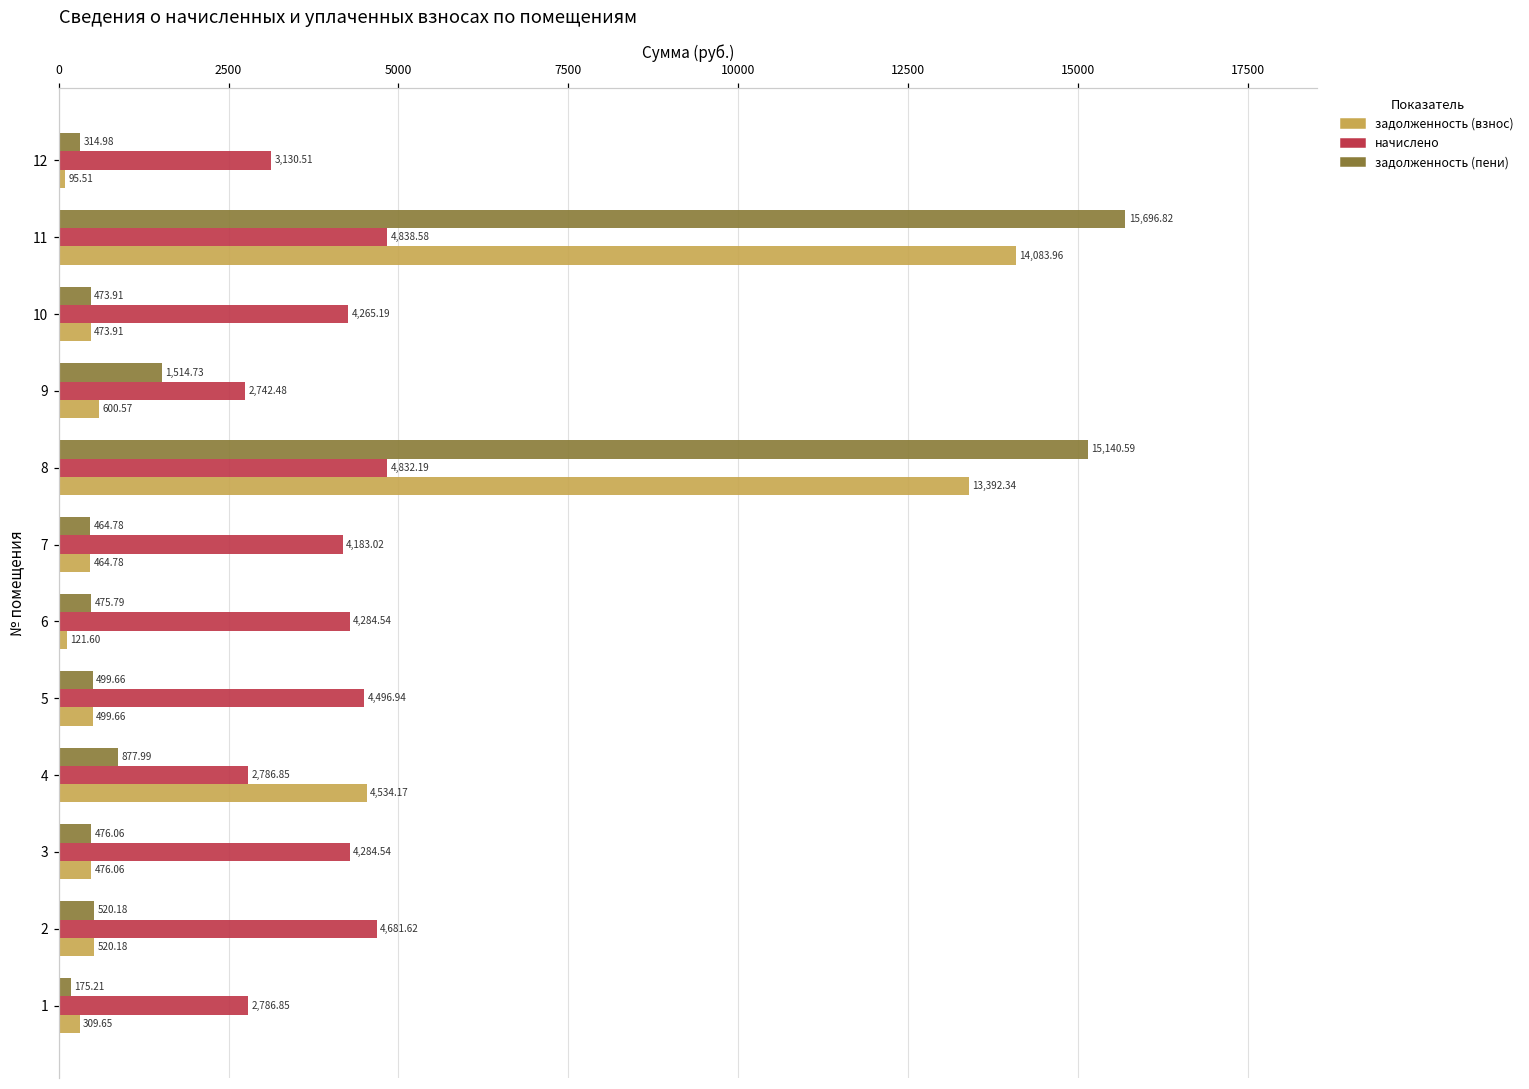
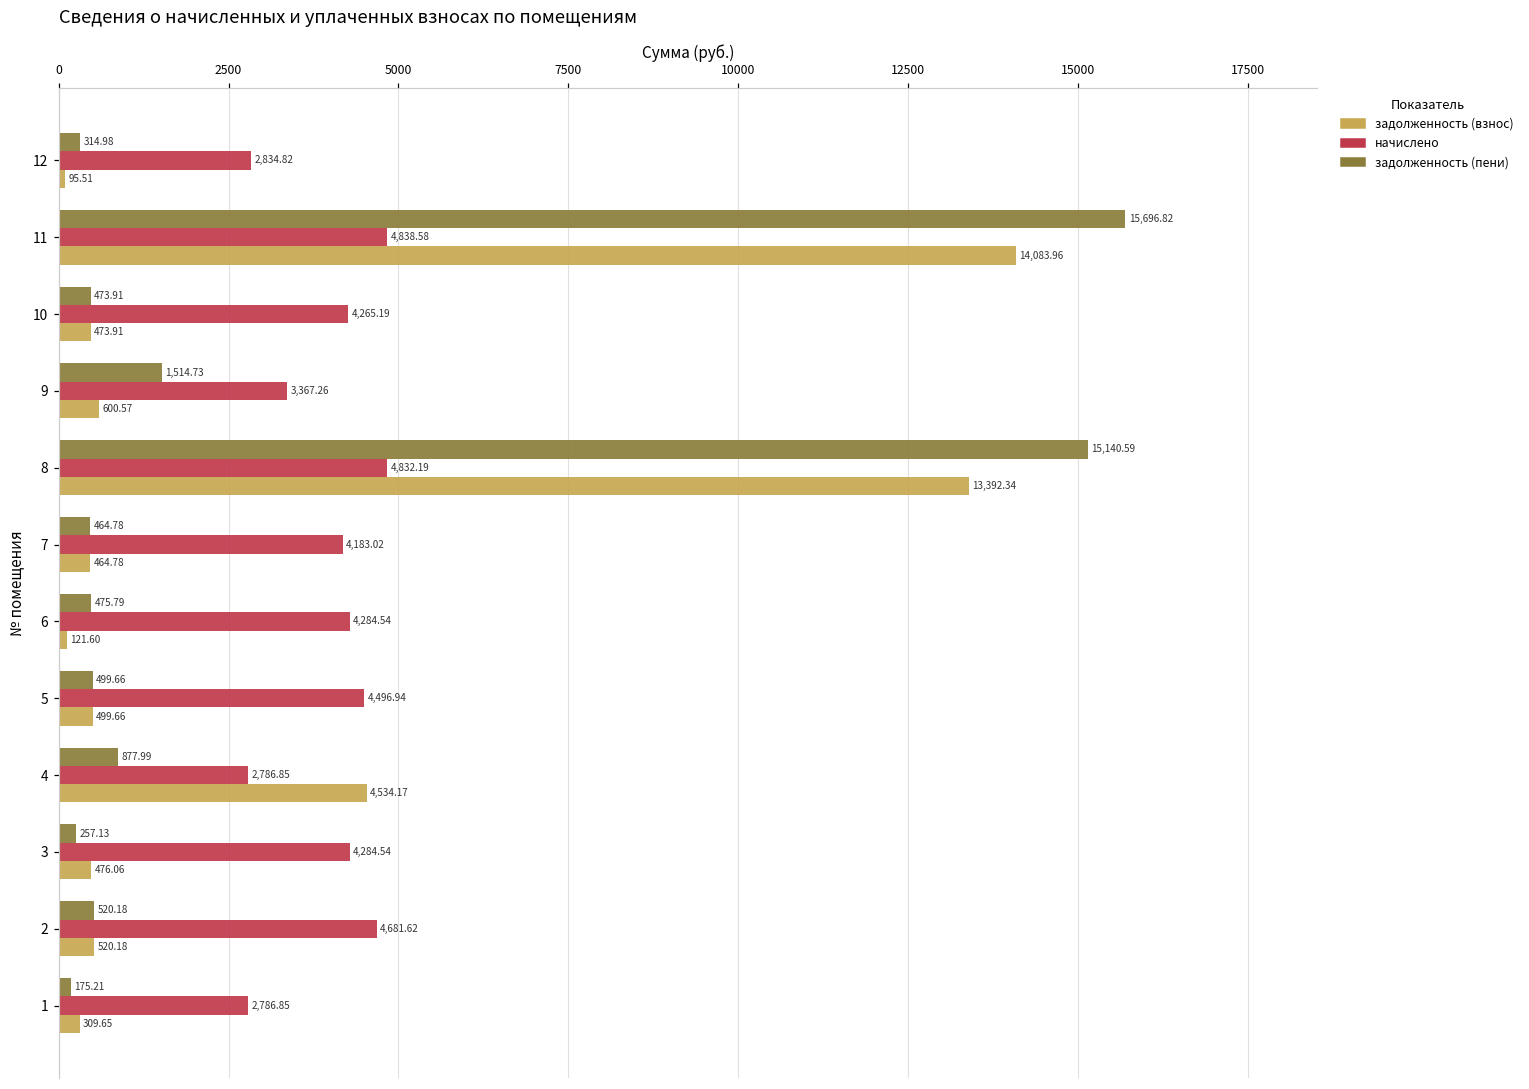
начислено, 12: 3,130.51 -> 2,834.82
начислено, 9: 2,742.48 -> 3,367.26
задолженность (пени), 3: 476.06 -> 257.13
